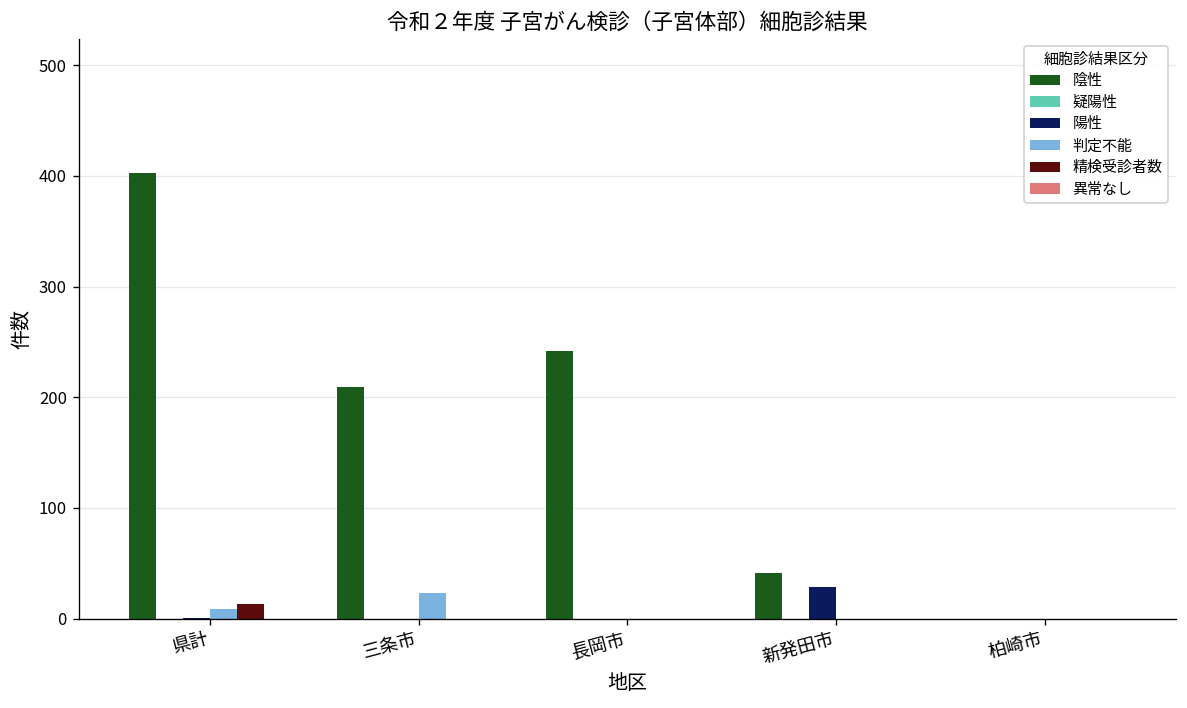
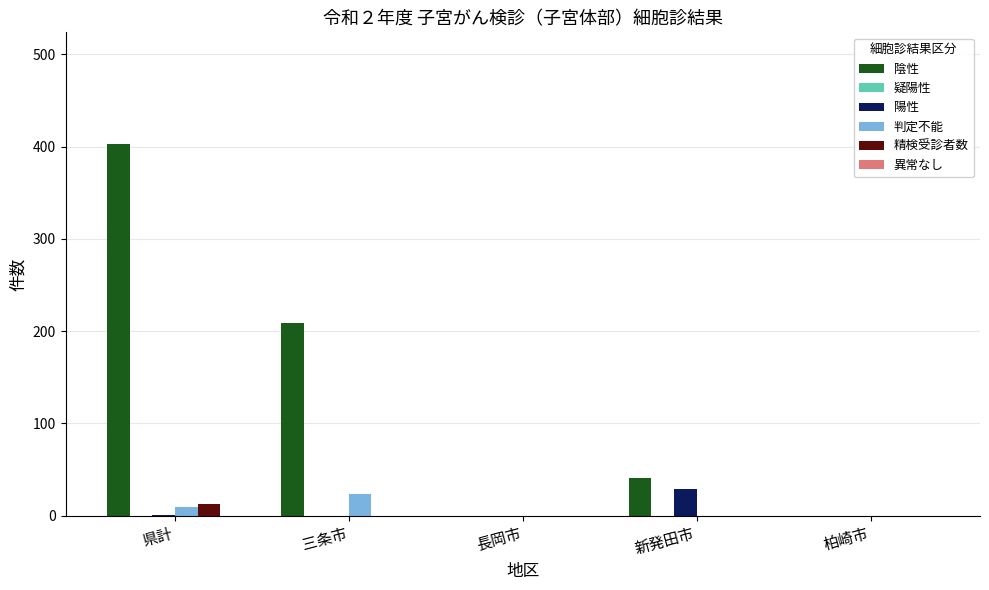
陰性, 長岡市: 240 -> 0
